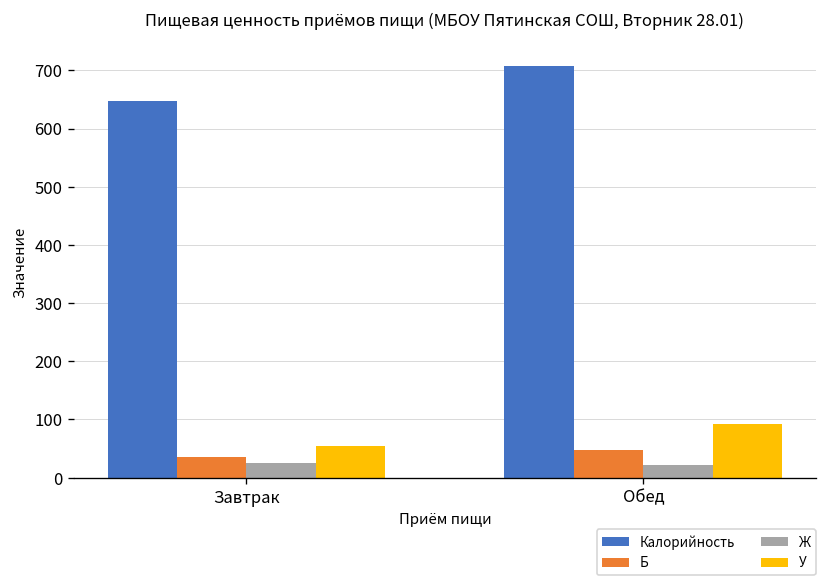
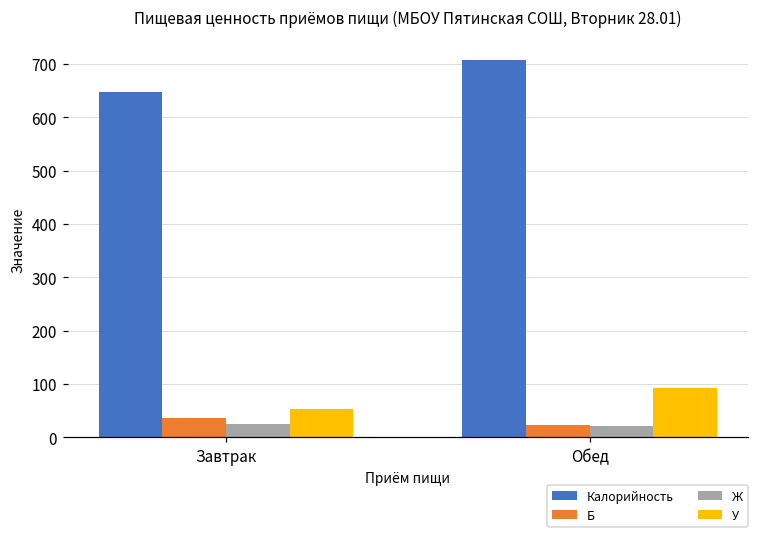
Б, Обед: 50 -> 20
